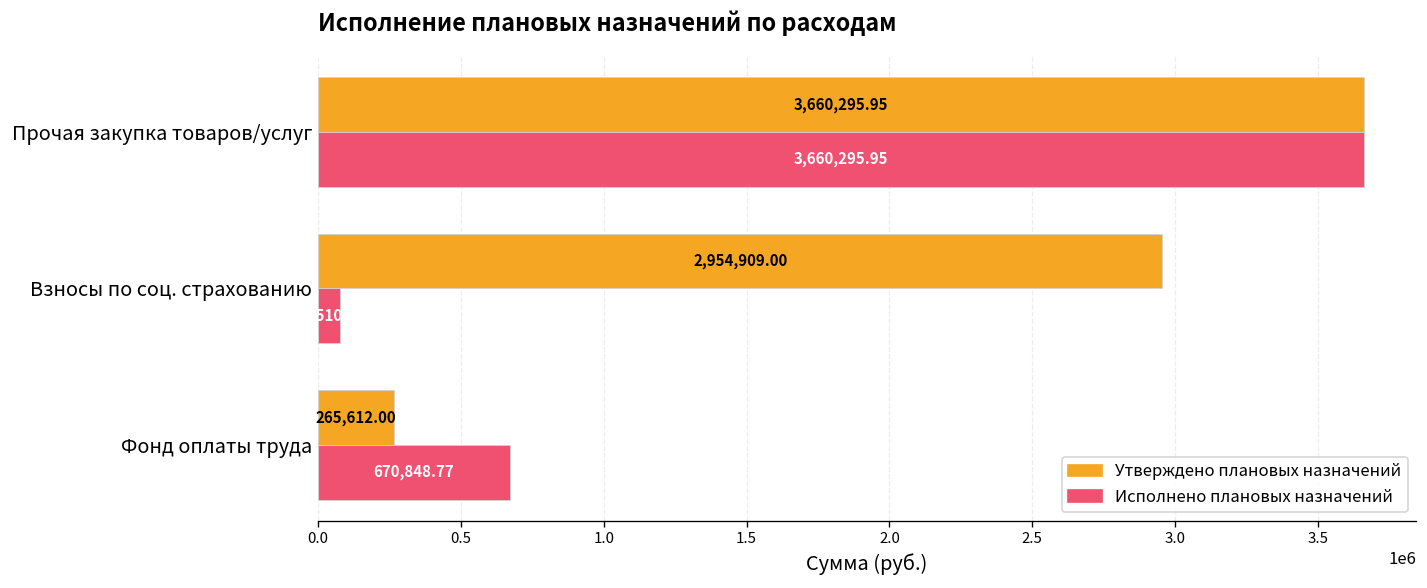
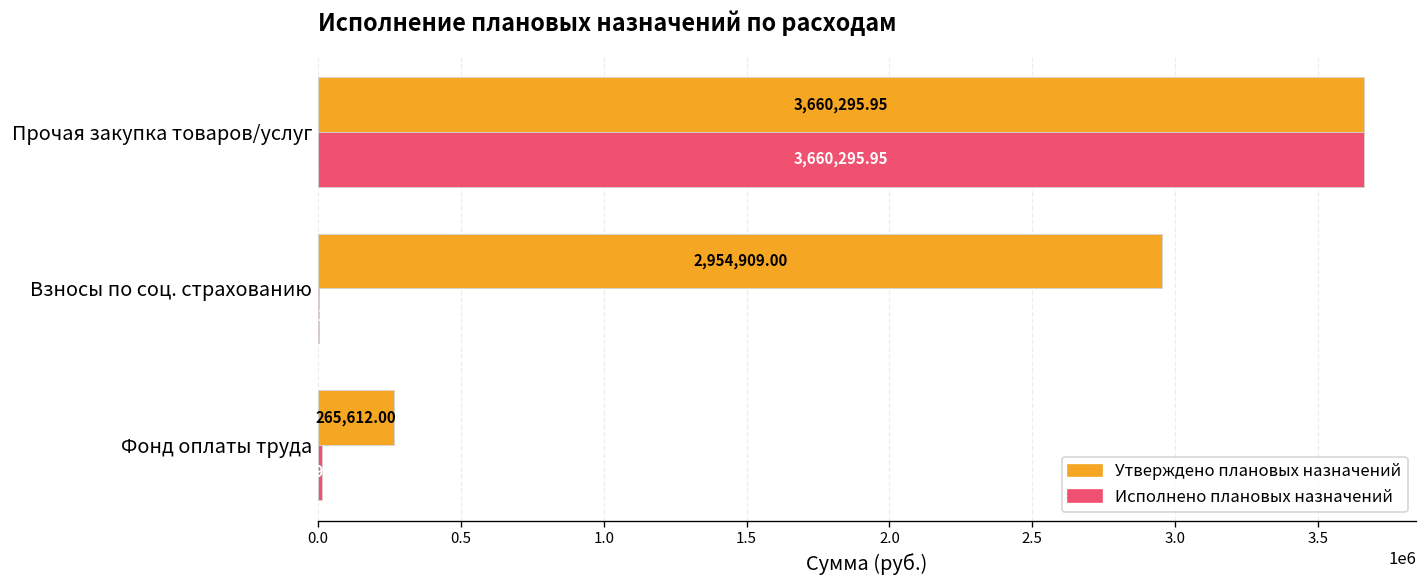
Исполнено плановых назначений, Взносы по соц. страхованию: 80000 -> 0
Исполнено плановых назначений, Фонд оплаты труда: 670000 -> 10000
